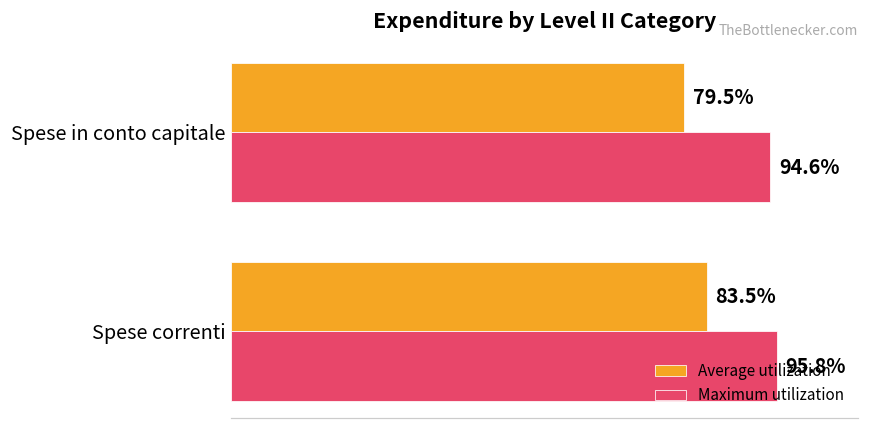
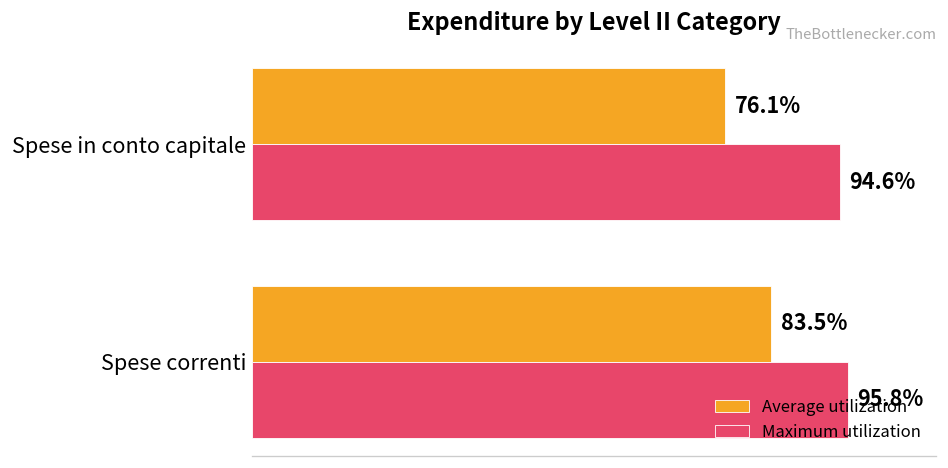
Average utilization, Spese in conto capitale: 79.5% -> 76.1%
